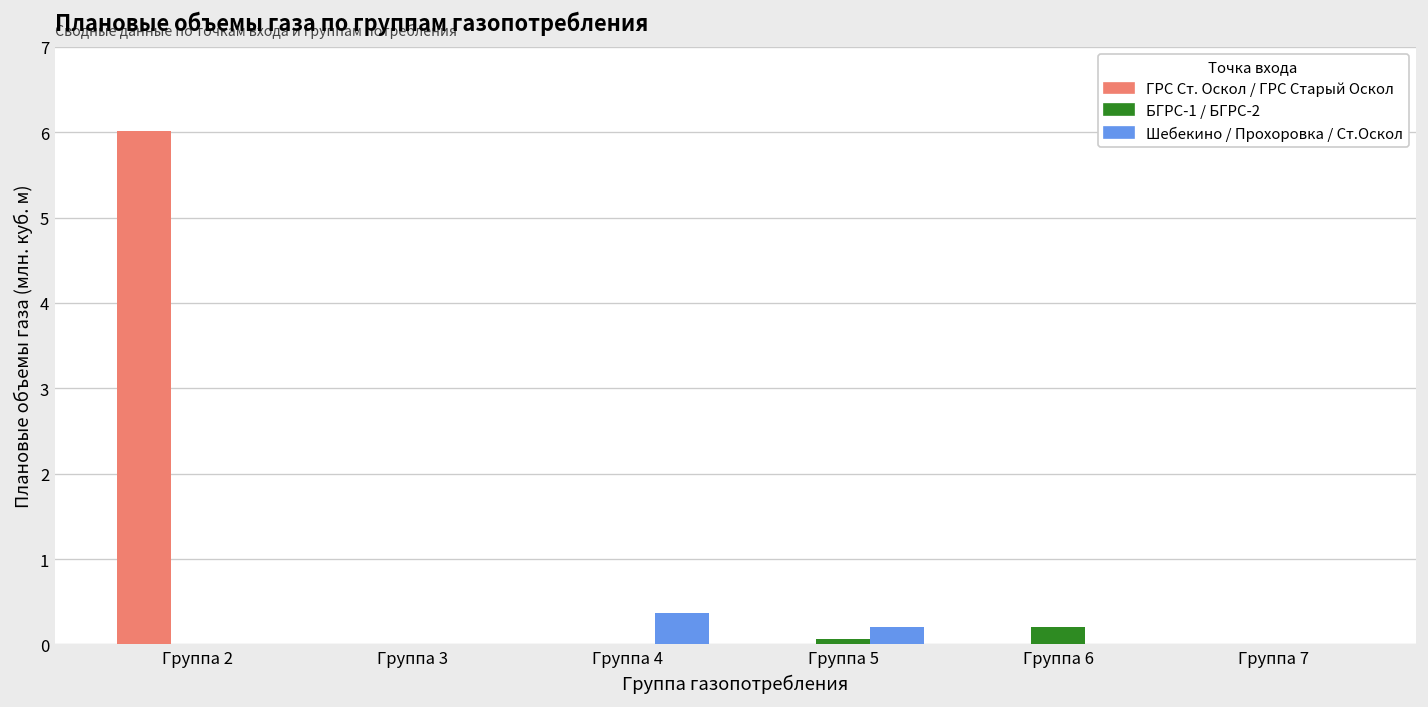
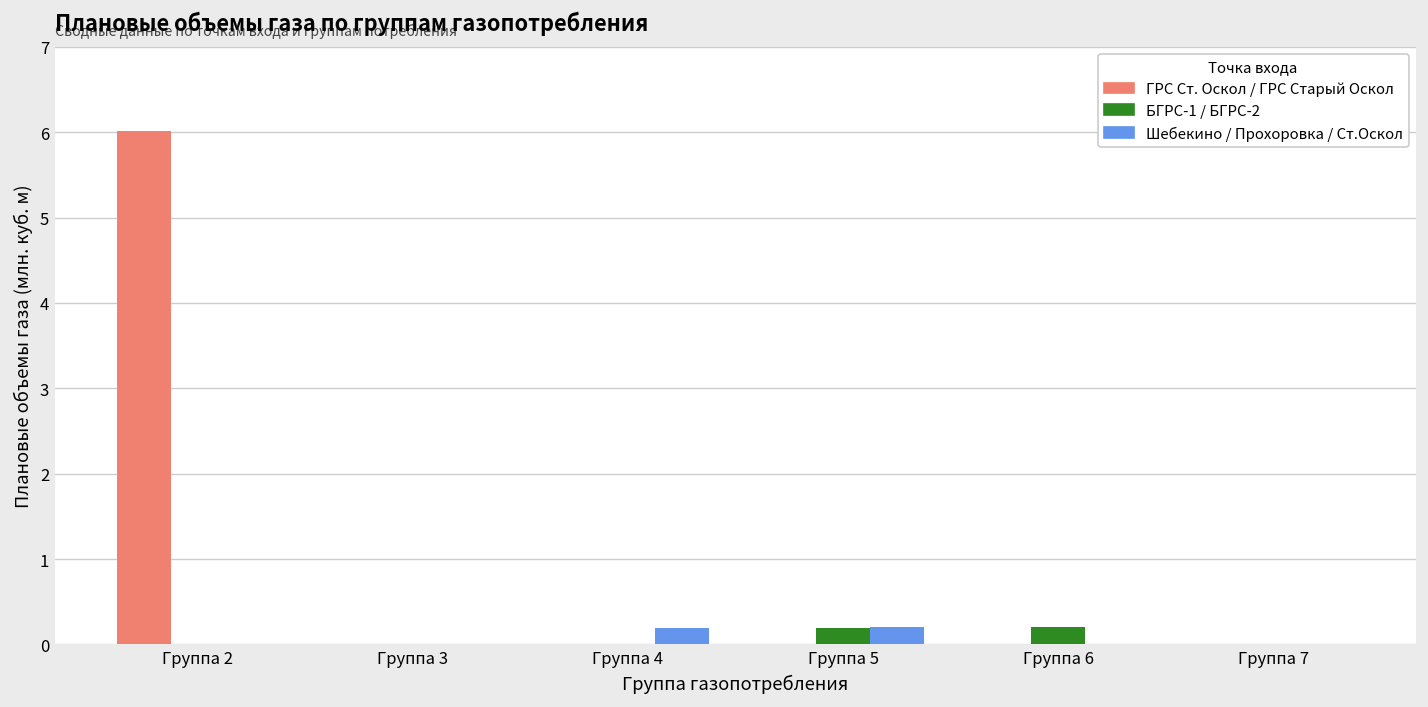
Шебекино / Прохоровка / Ст.Оскол, Группа 4: 0.4 -> 0.2
БГРС-1 / БГРС-2, Группа 5: 0.1 -> 0.2
